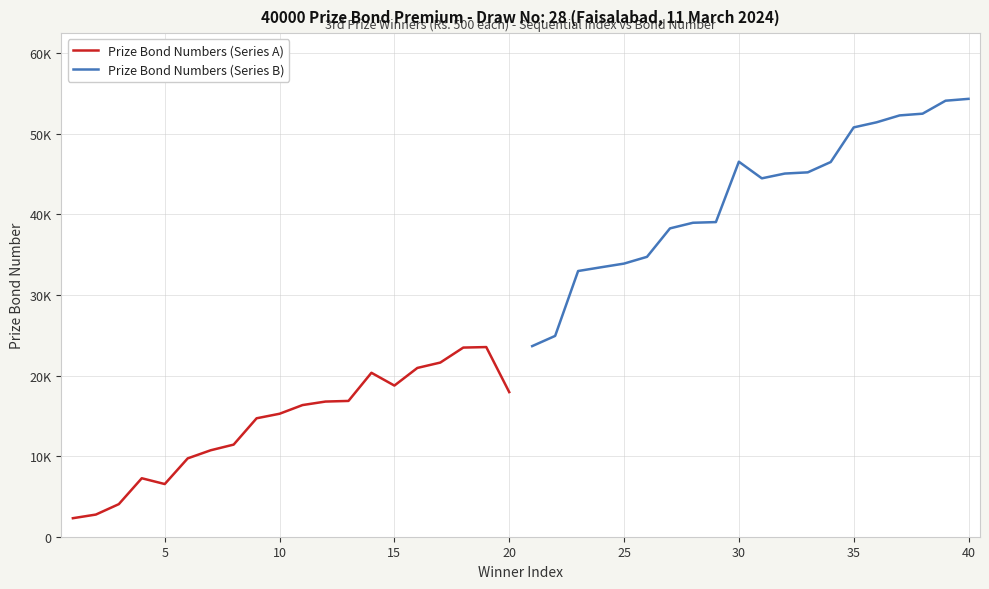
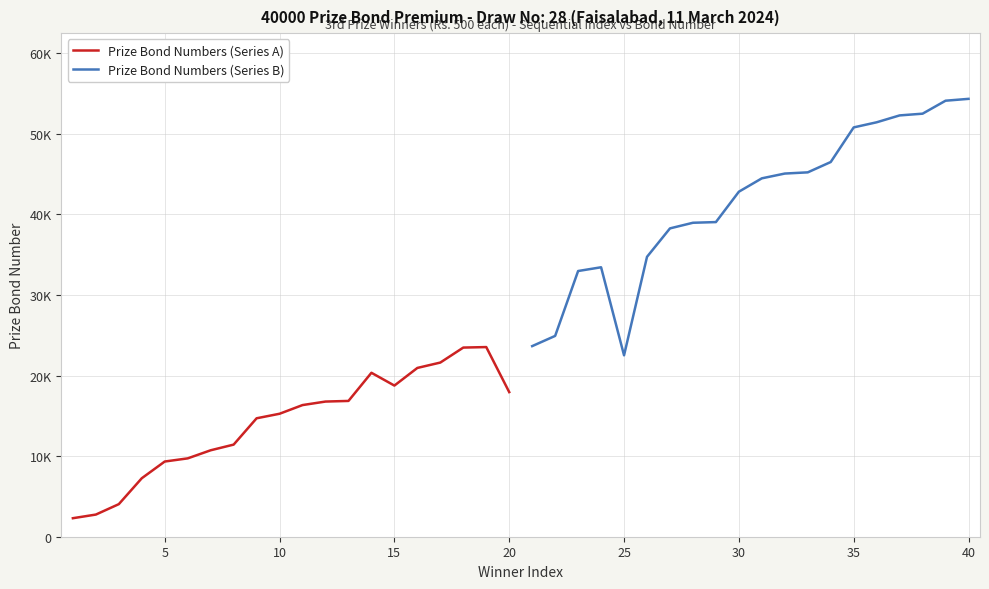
Prize Bond Numbers (Series A), 5: 7000 -> 9000
Prize Bond Numbers (Series B), 25: 34000 -> 23000
Prize Bond Numbers (Series B), 30: 47000 -> 43000
